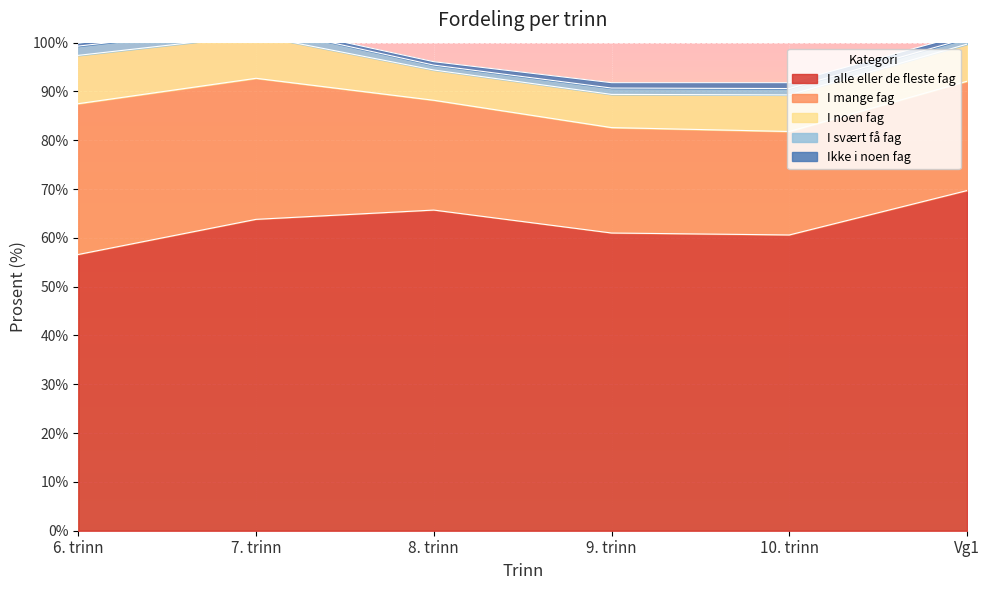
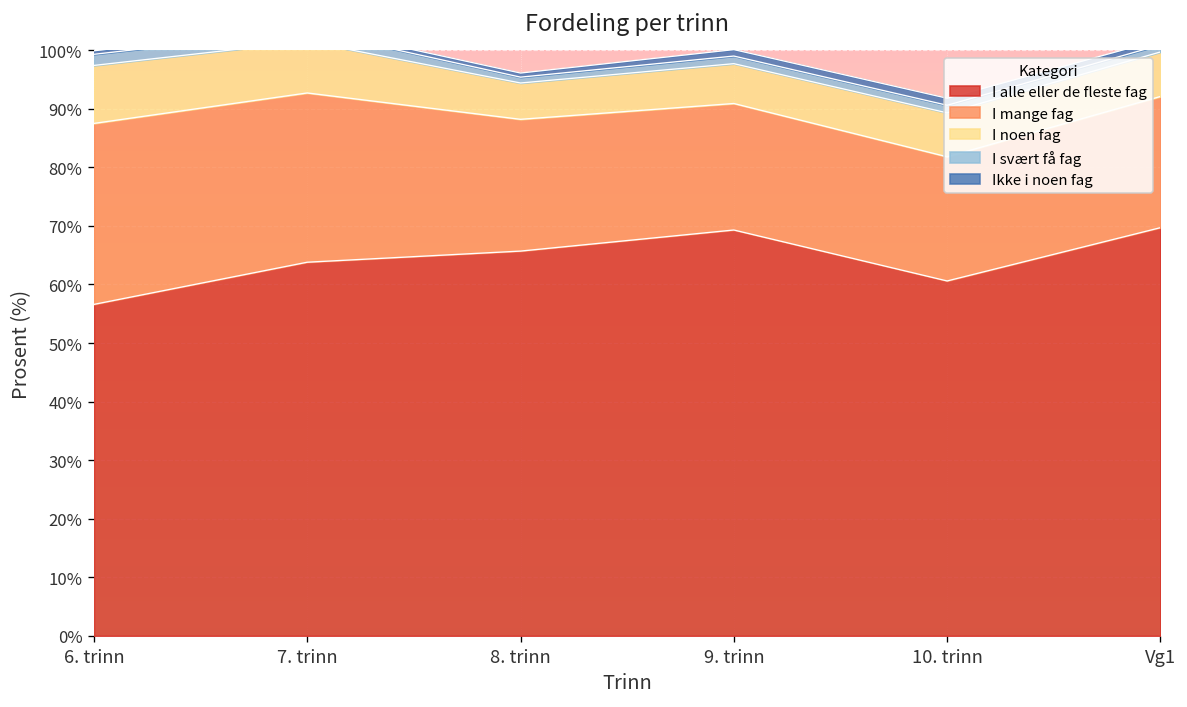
I alle eller de fleste fag, 9. trinn: 61% -> 69%
